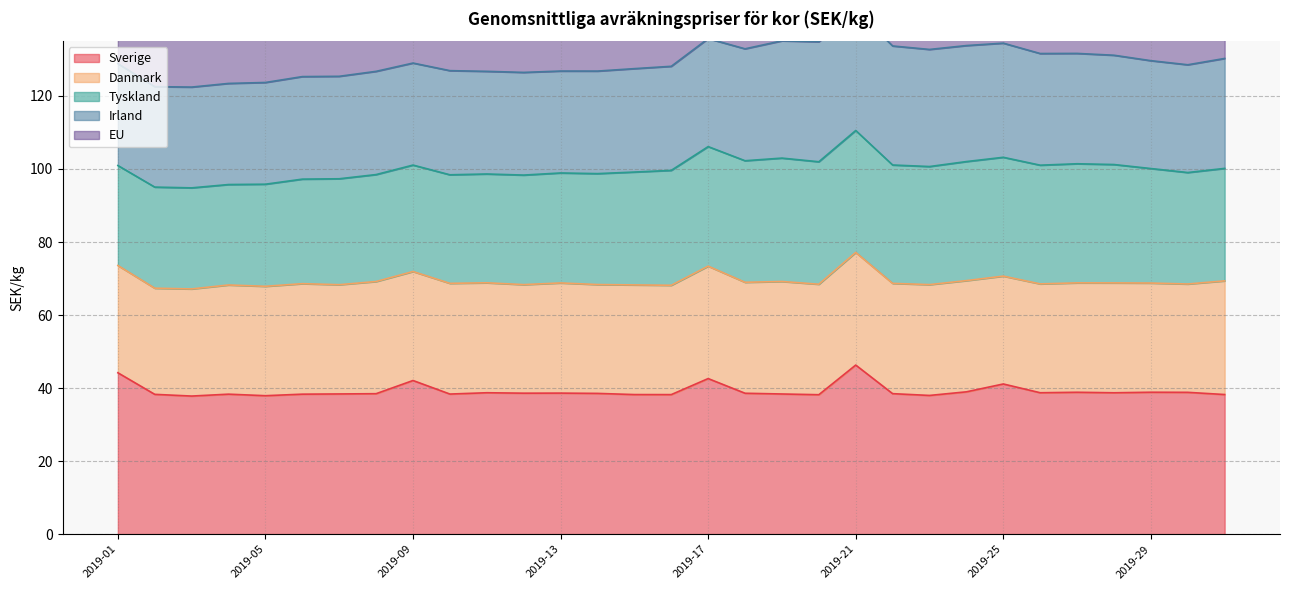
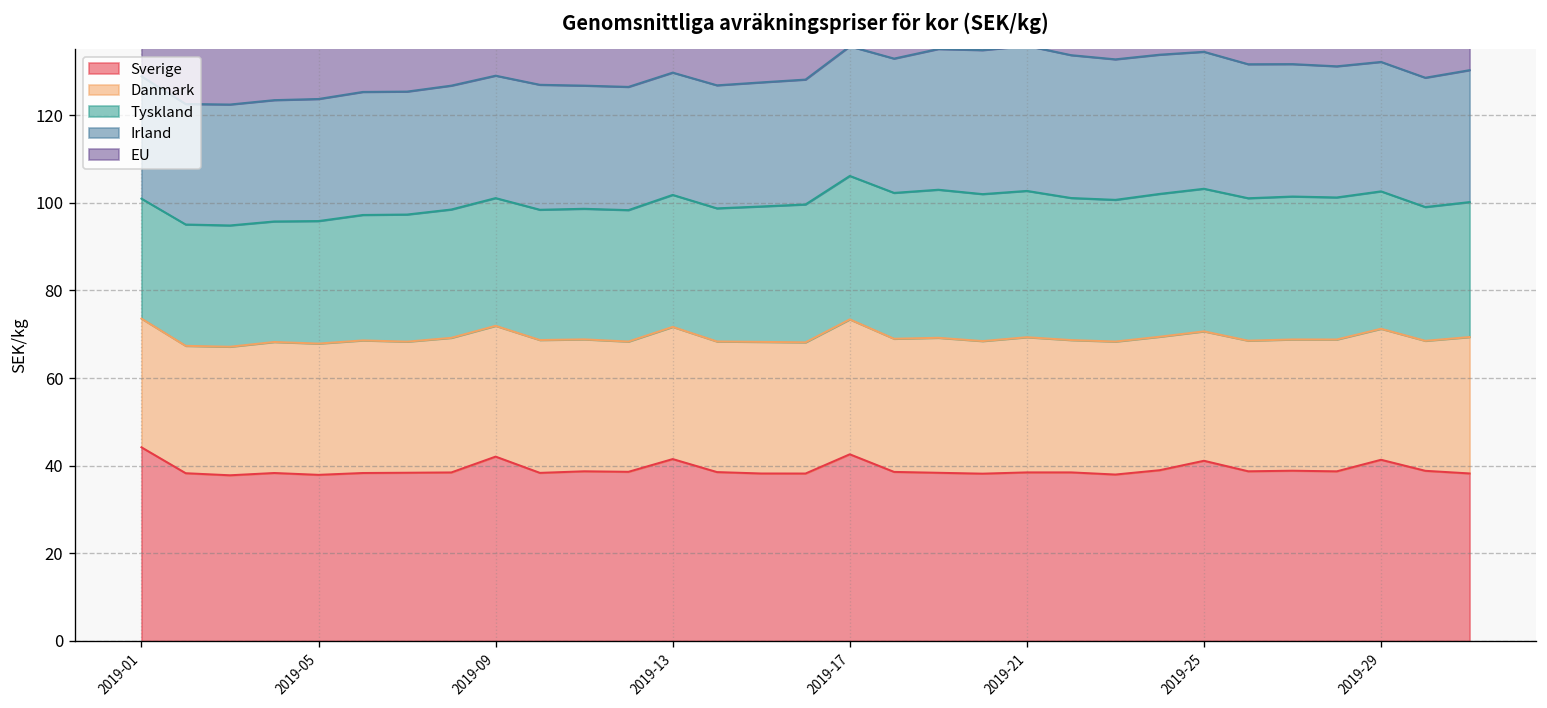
Sverige, 2019-13: 39 -> 42
Sverige, 2019-21: 46 -> 38
Sverige, 2019-29: 39 -> 41
